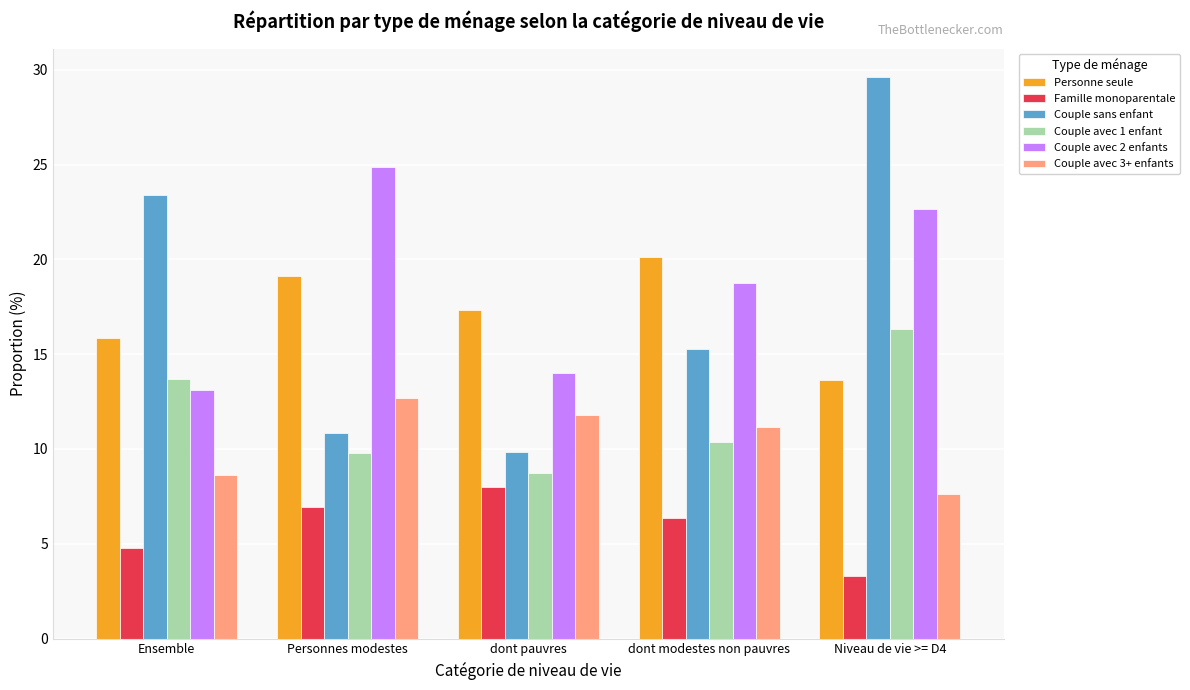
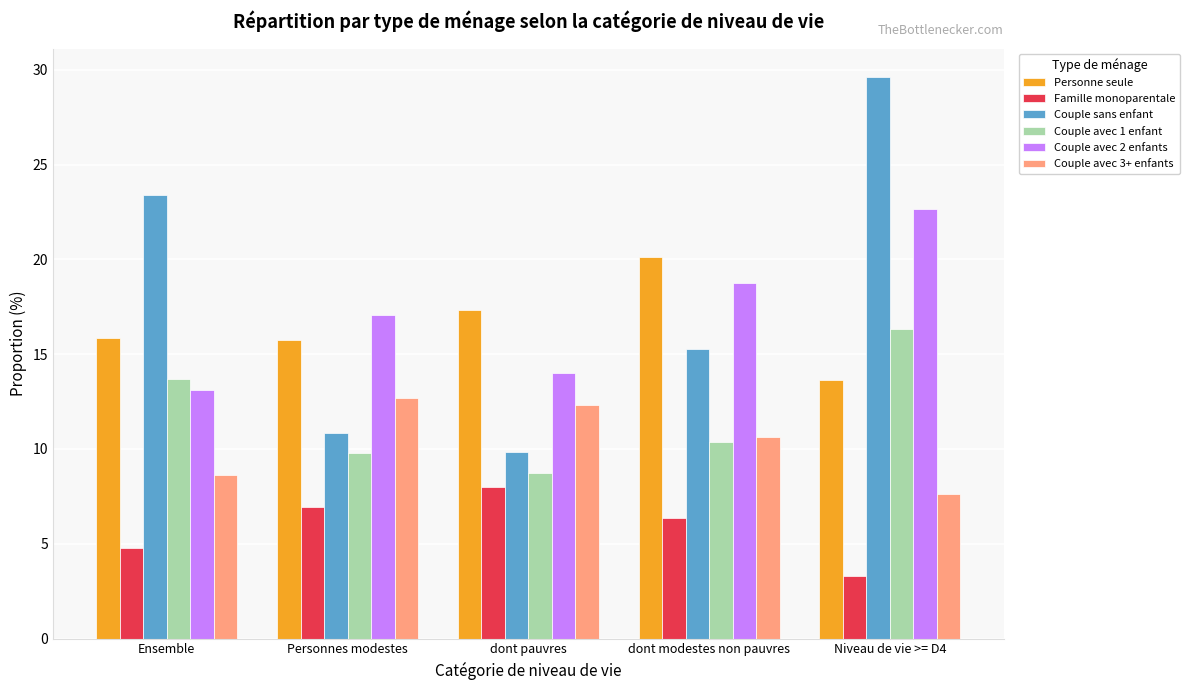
Personne seule, Personnes modestes: 19.1 -> 15.7
Couple avec 2 enfants, Personnes modestes: 24.9 -> 17.1
Couple avec 3+ enfants, dont pauvres: 11.8 -> 12.3
Couple avec 3+ enfants, dont modestes non pauvres: 11.2 -> 10.6
